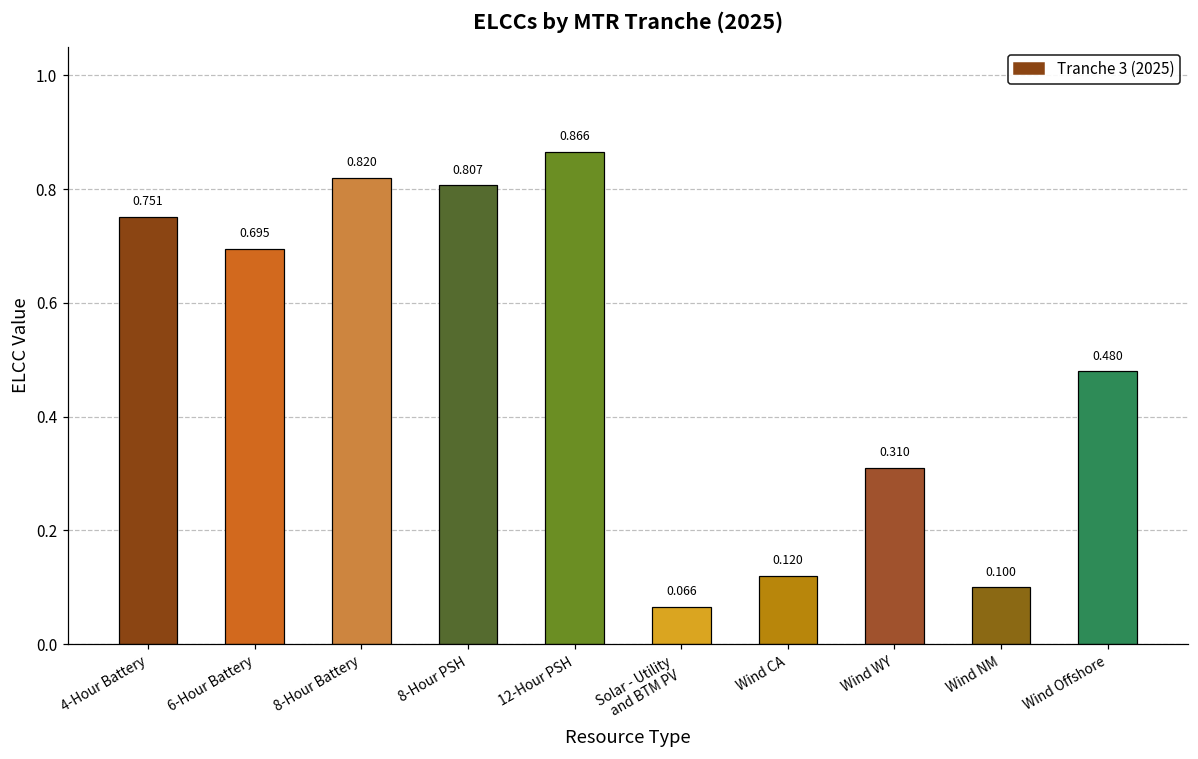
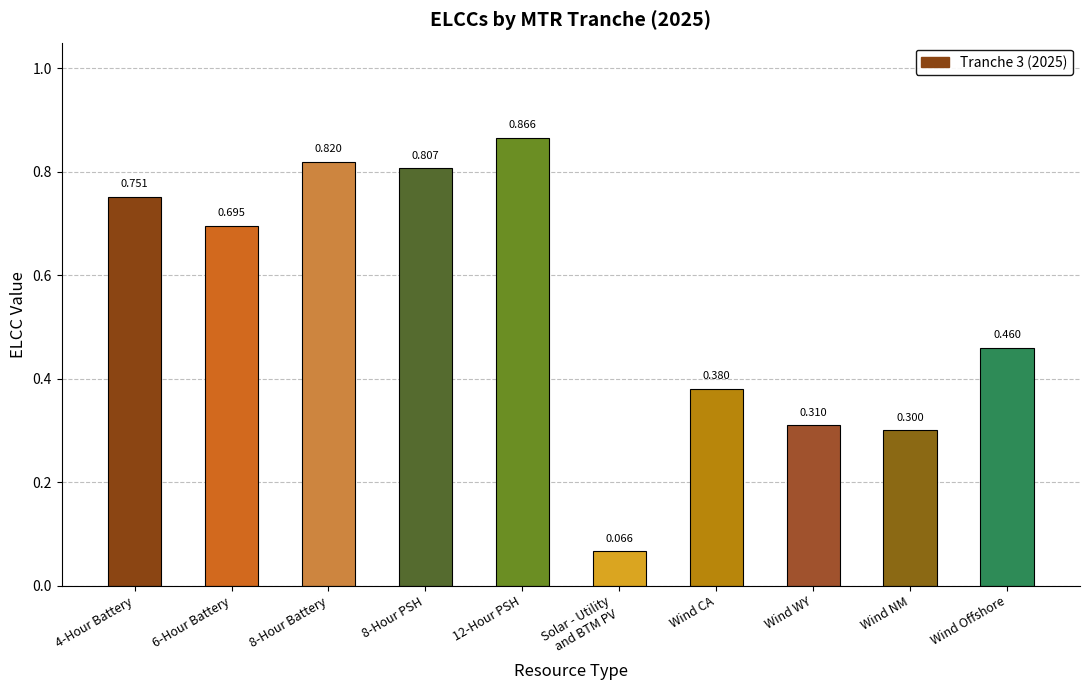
Wind CA: 0.120 -> 0.380
Wind NM: 0.100 -> 0.300
Wind Offshore: 0.480 -> 0.460
